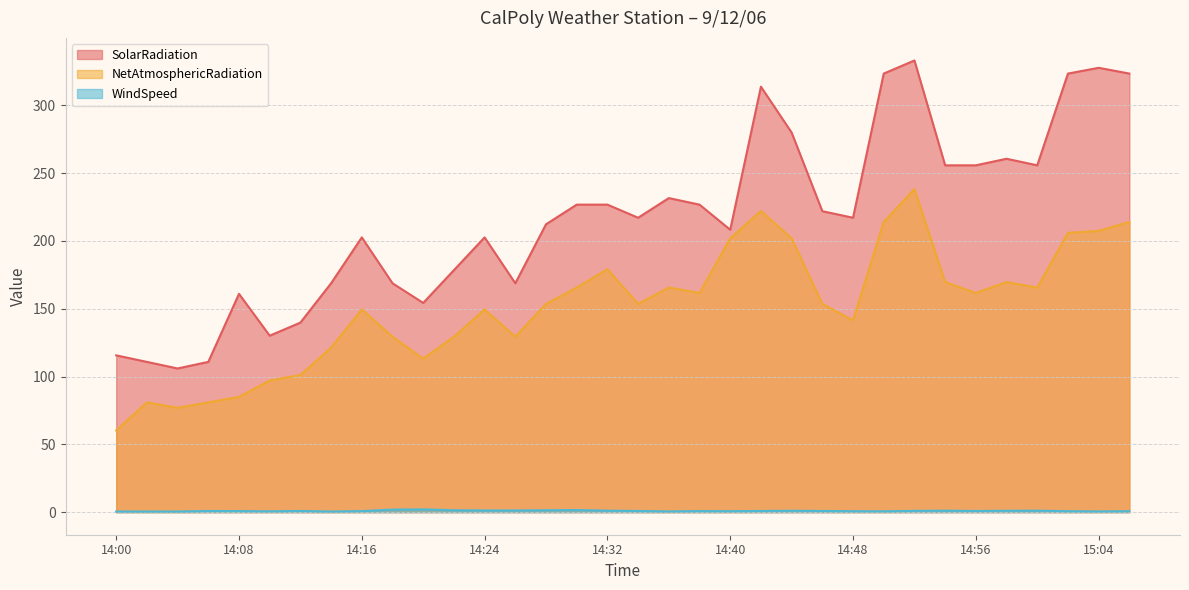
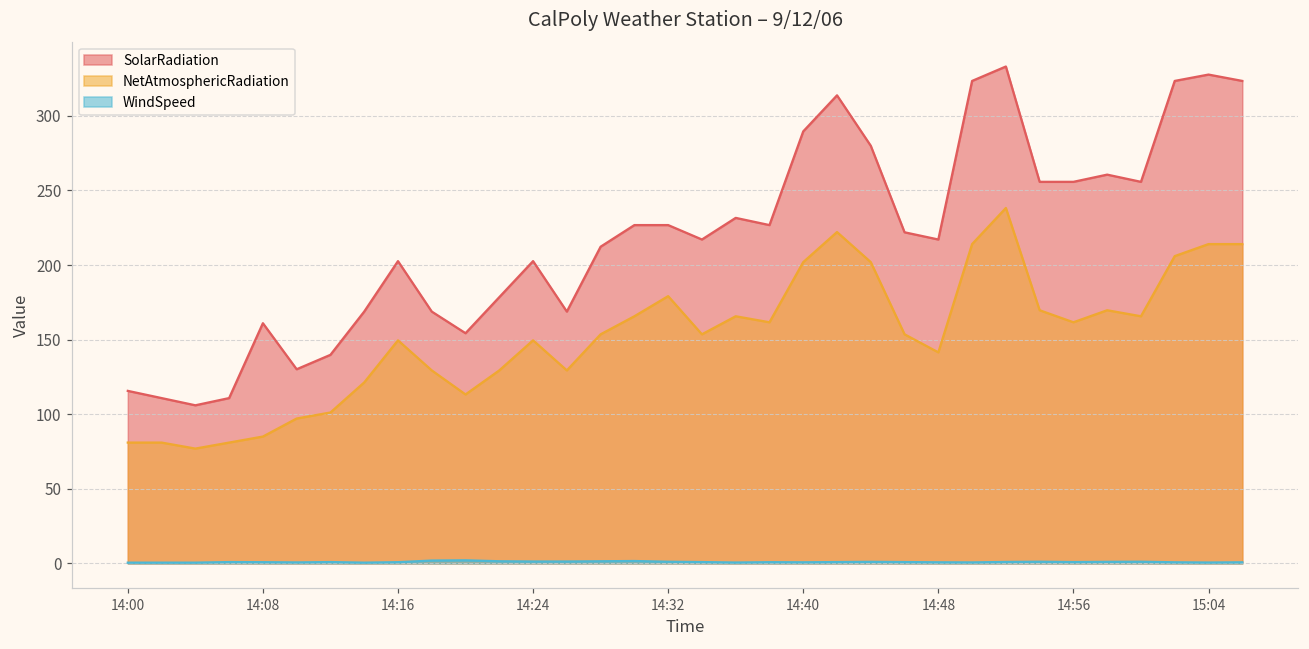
NetAtmosphericRadiation, 14:00: 60 -> 81
SolarRadiation, 14:40: 208 -> 290
NetAtmosphericRadiation, 15:04: 207 -> 214
